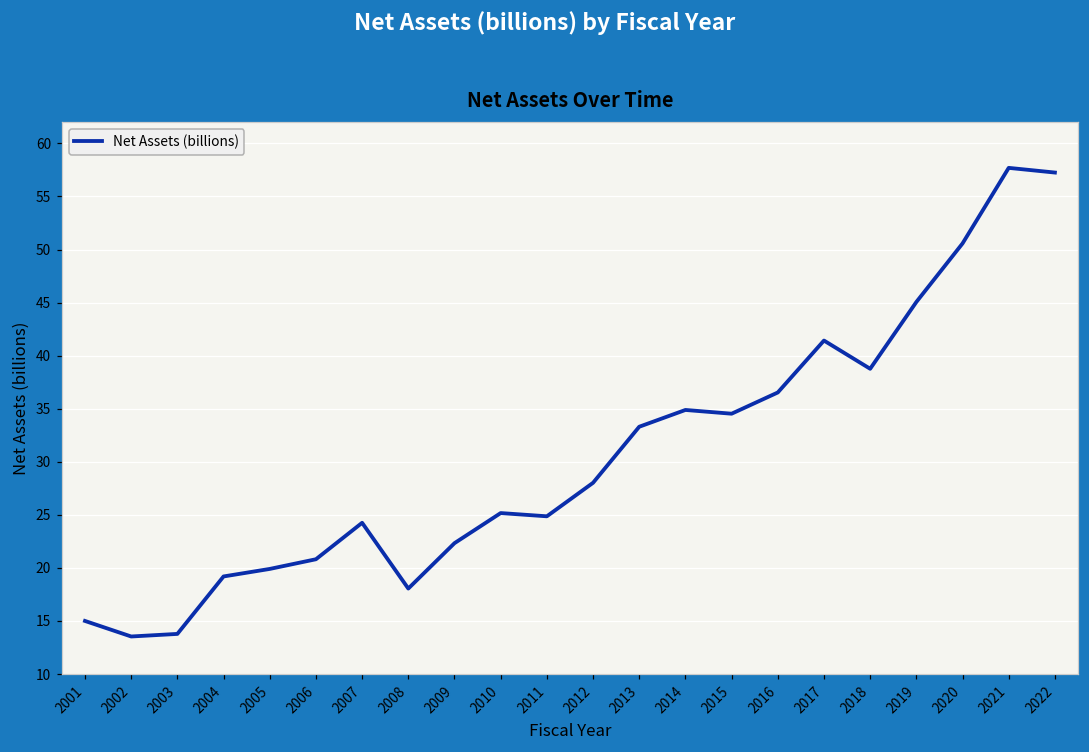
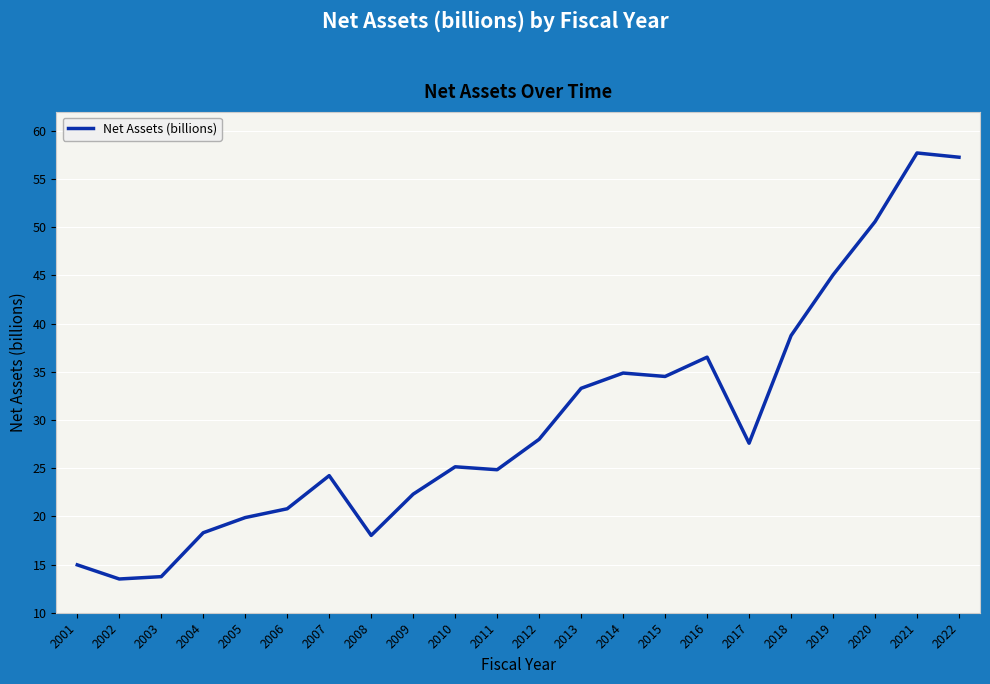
2004: 19 -> 18
2017: 41 -> 28
